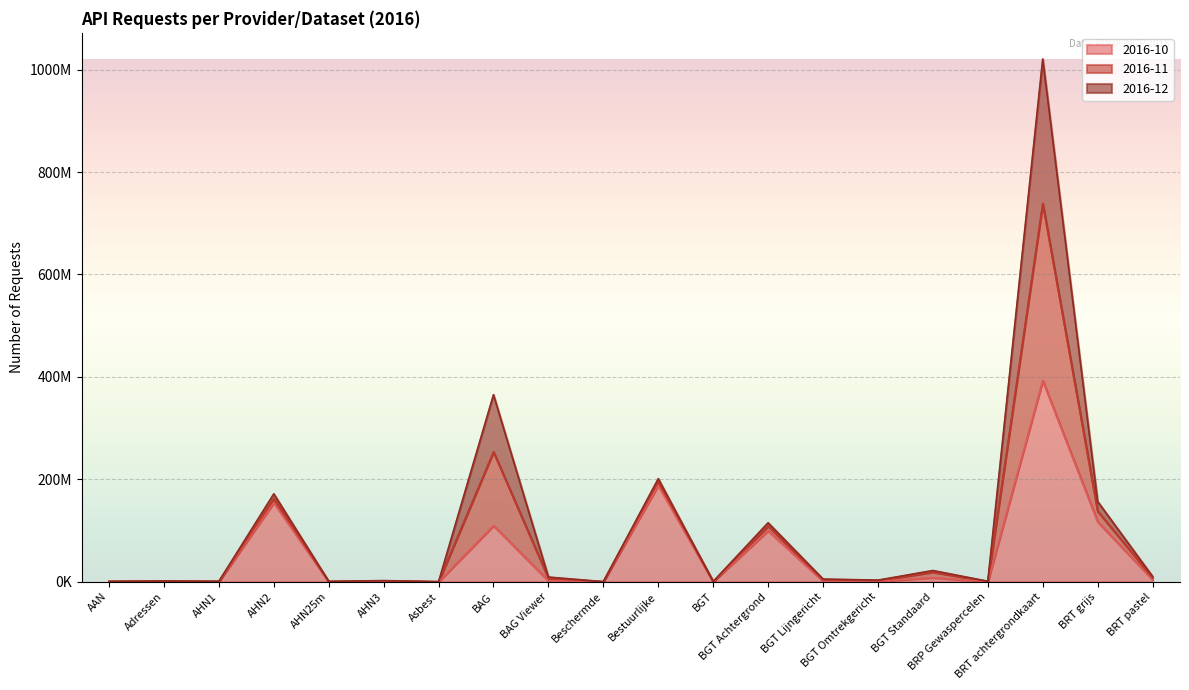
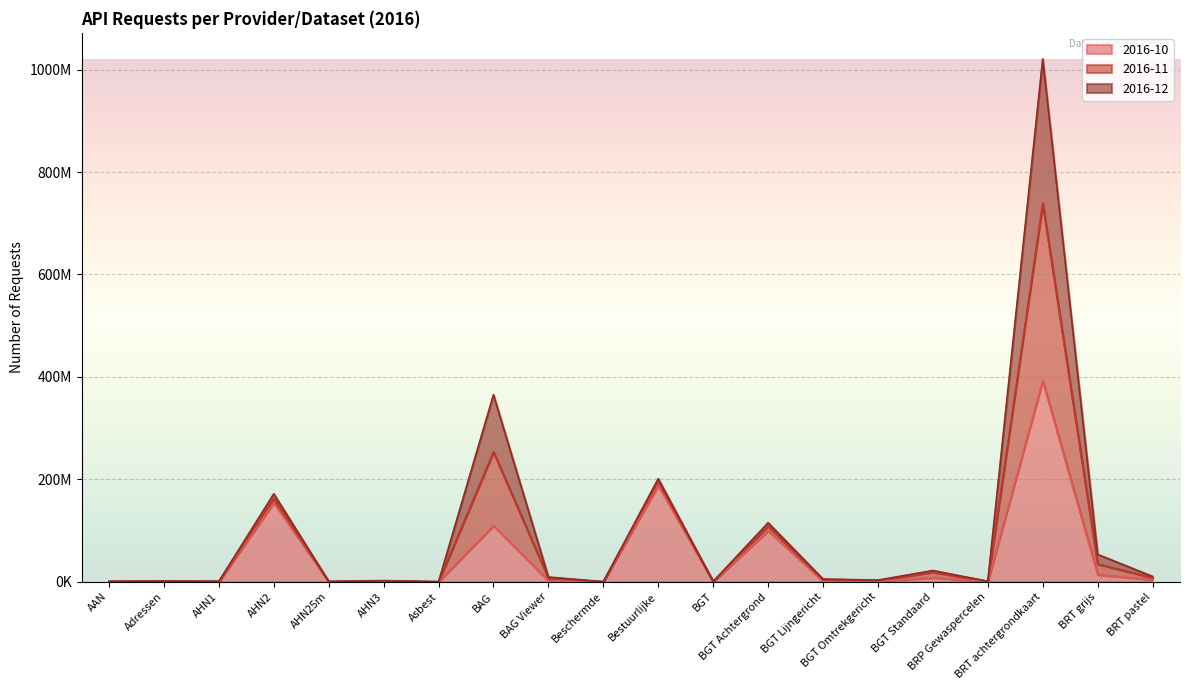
2016-10, BRT grijs: 120000000 -> 10000000
